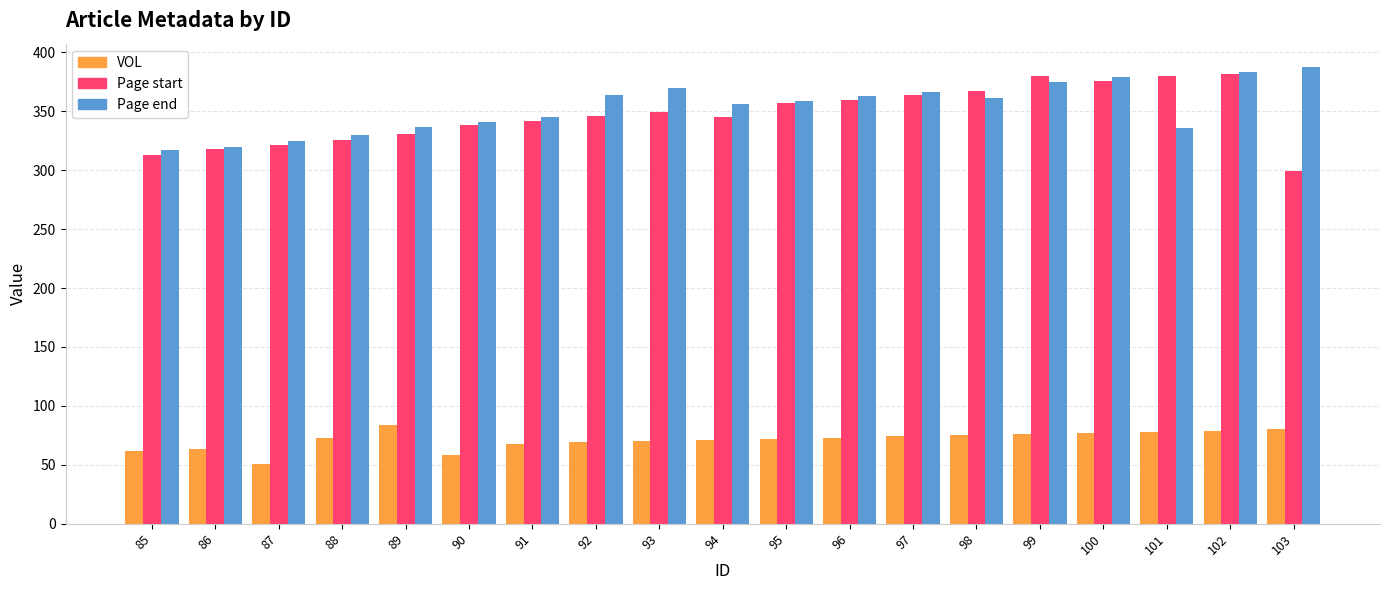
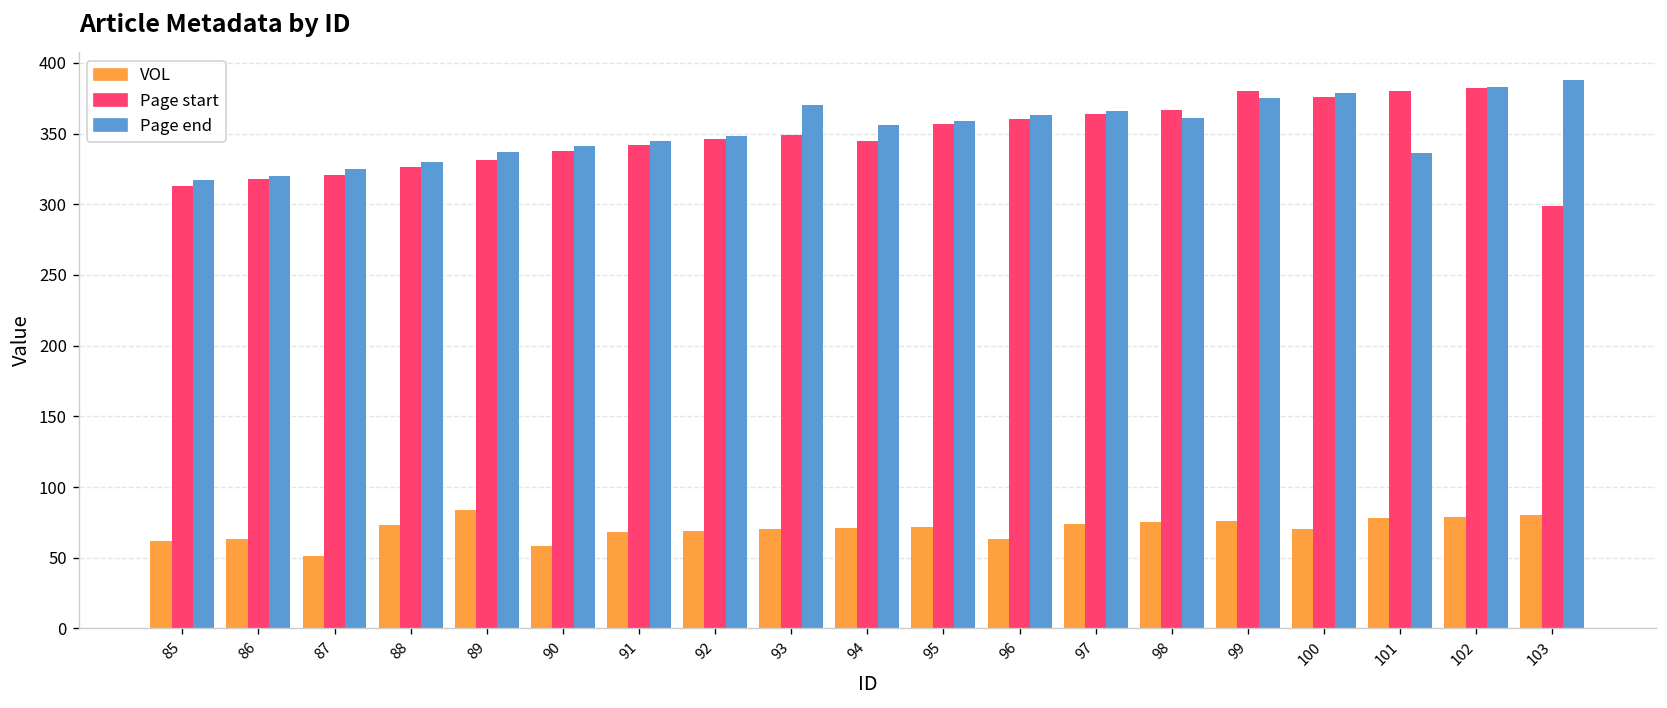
Page end, 92: 364 -> 348
VOL, 96: 73 -> 63
VOL, 100: 77 -> 70
